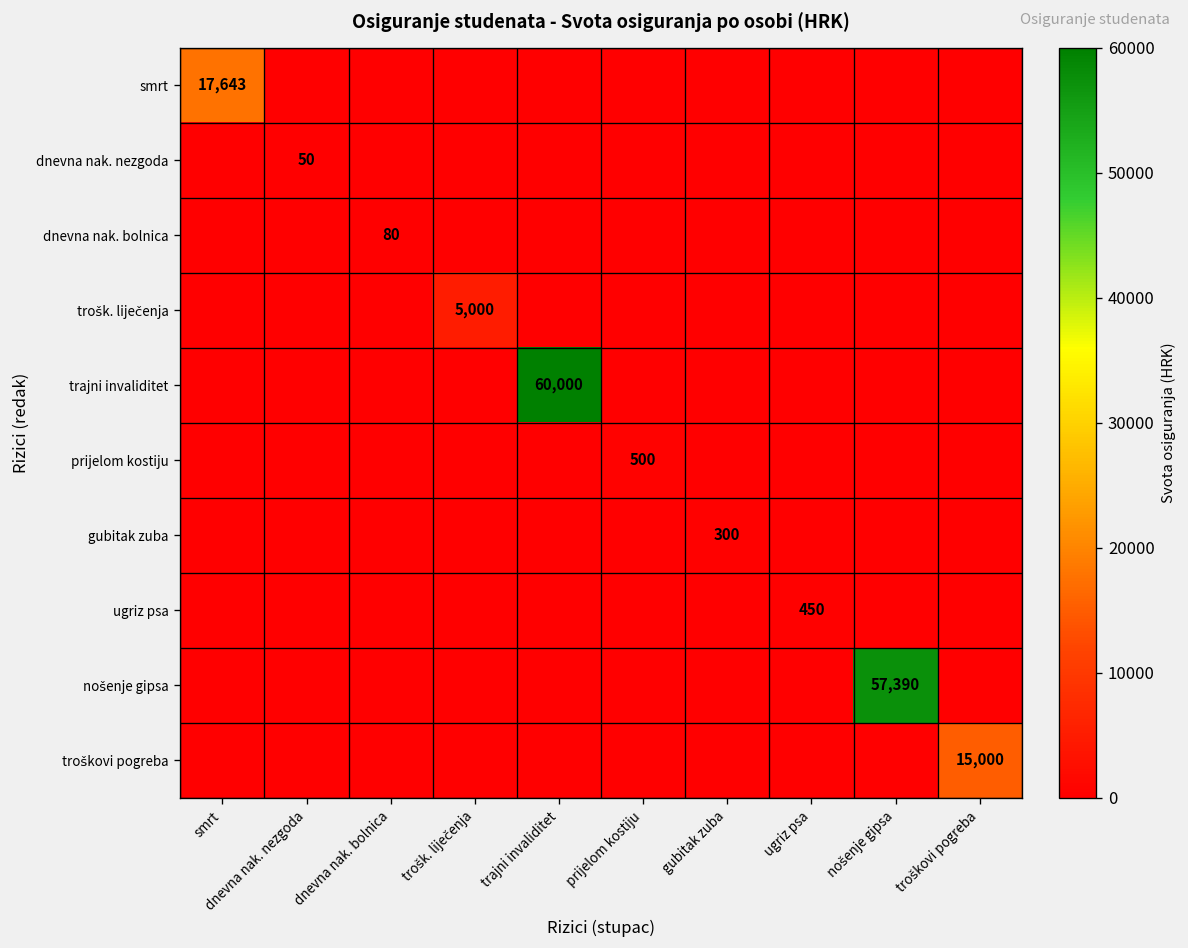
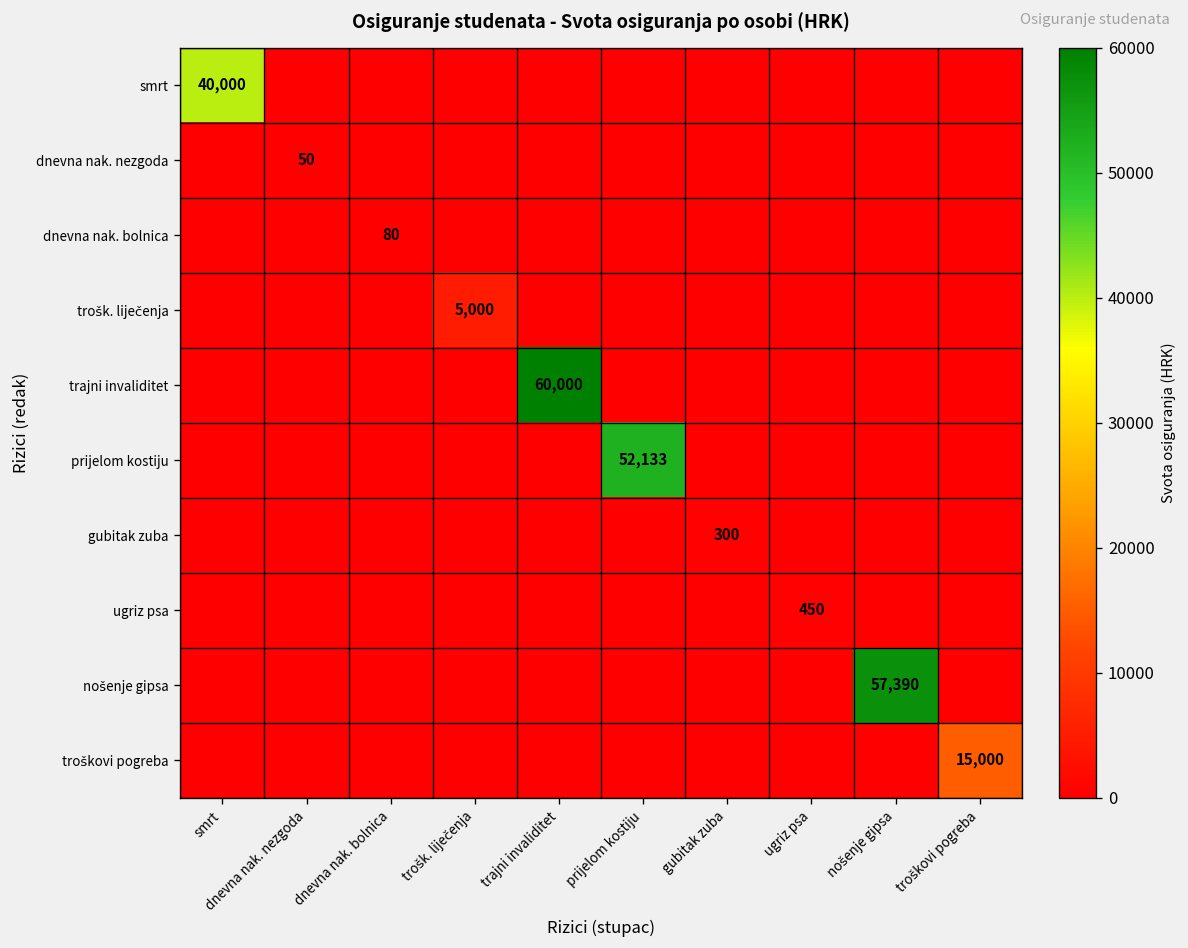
smrt, smrt: 17,643 -> 40,000
prijelom kostiju, prijelom kostiju: 500 -> 52,133
